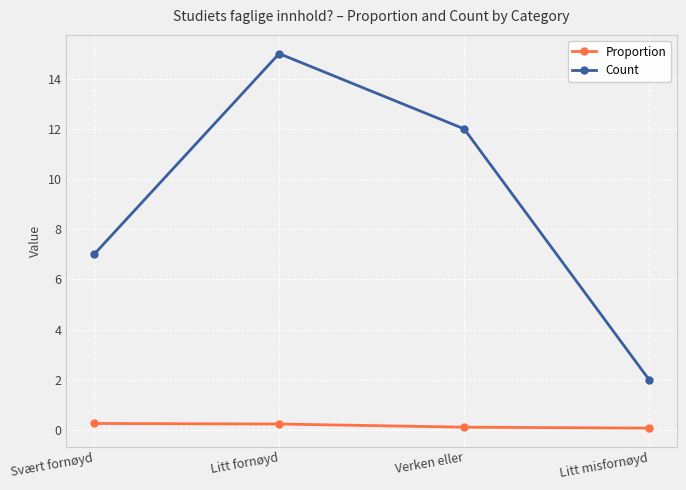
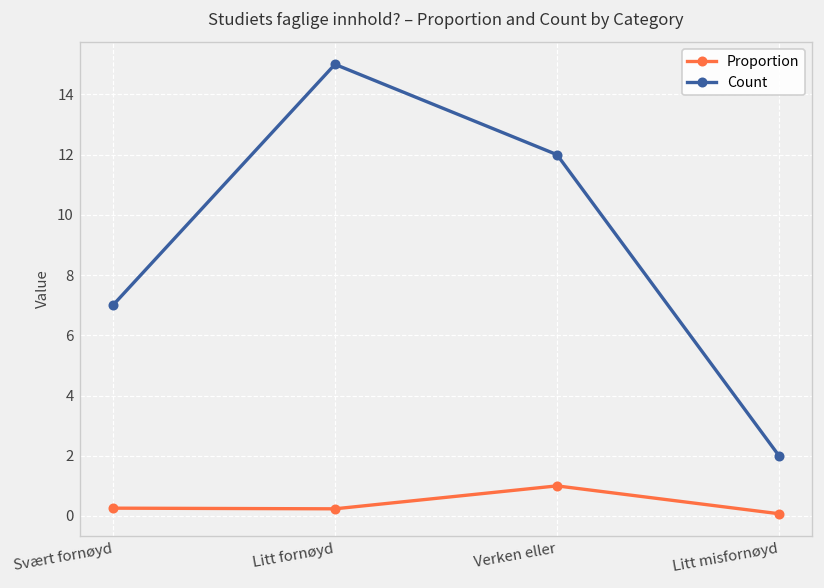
Proportion, Verken eller: 0.1 -> 1.0
